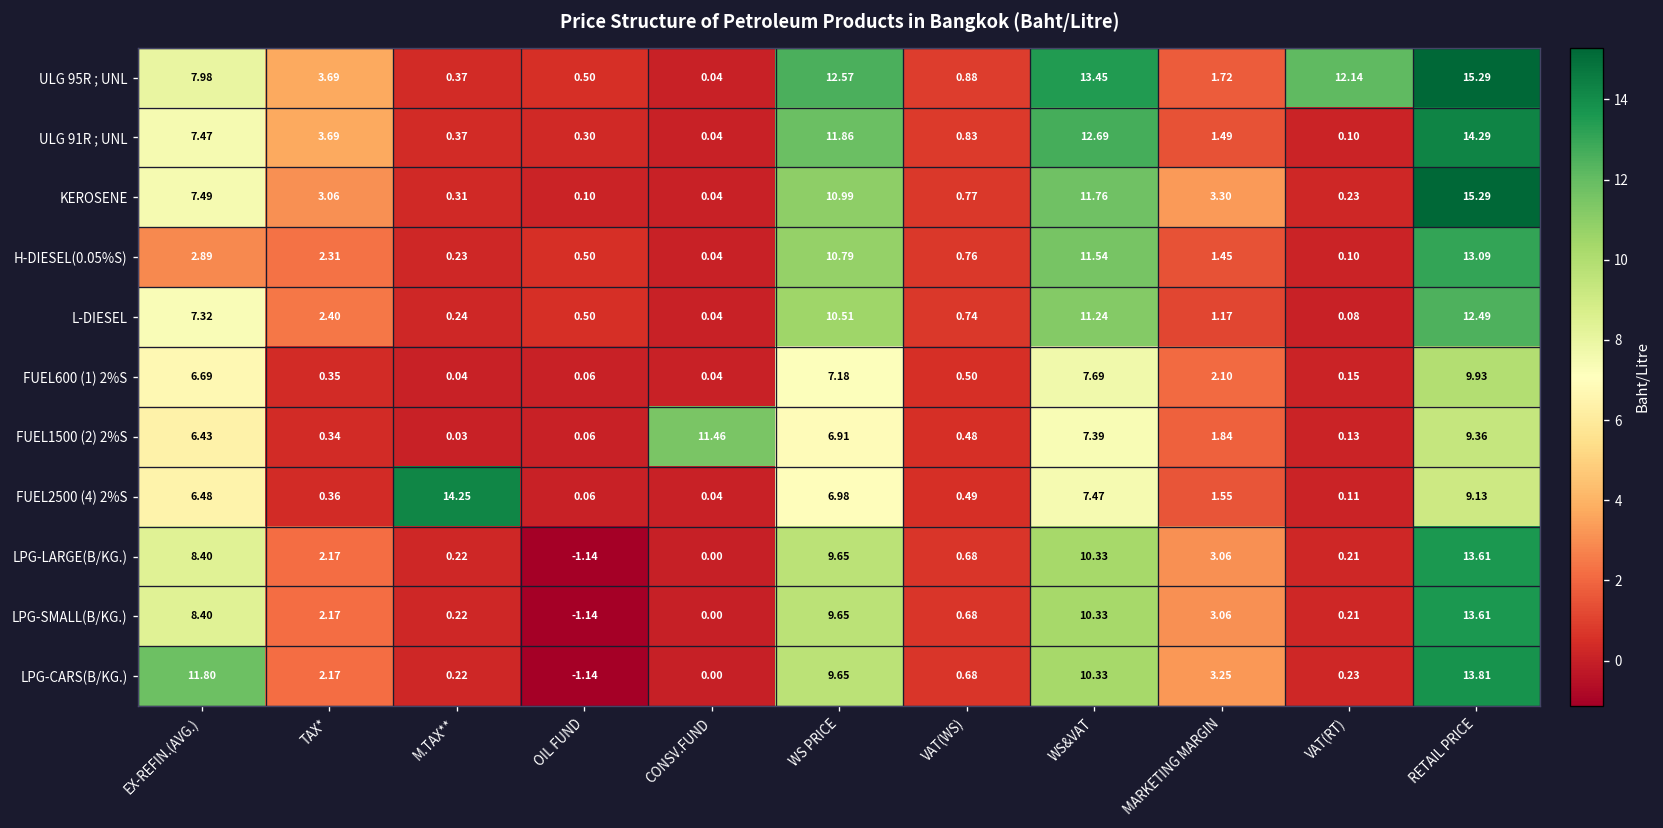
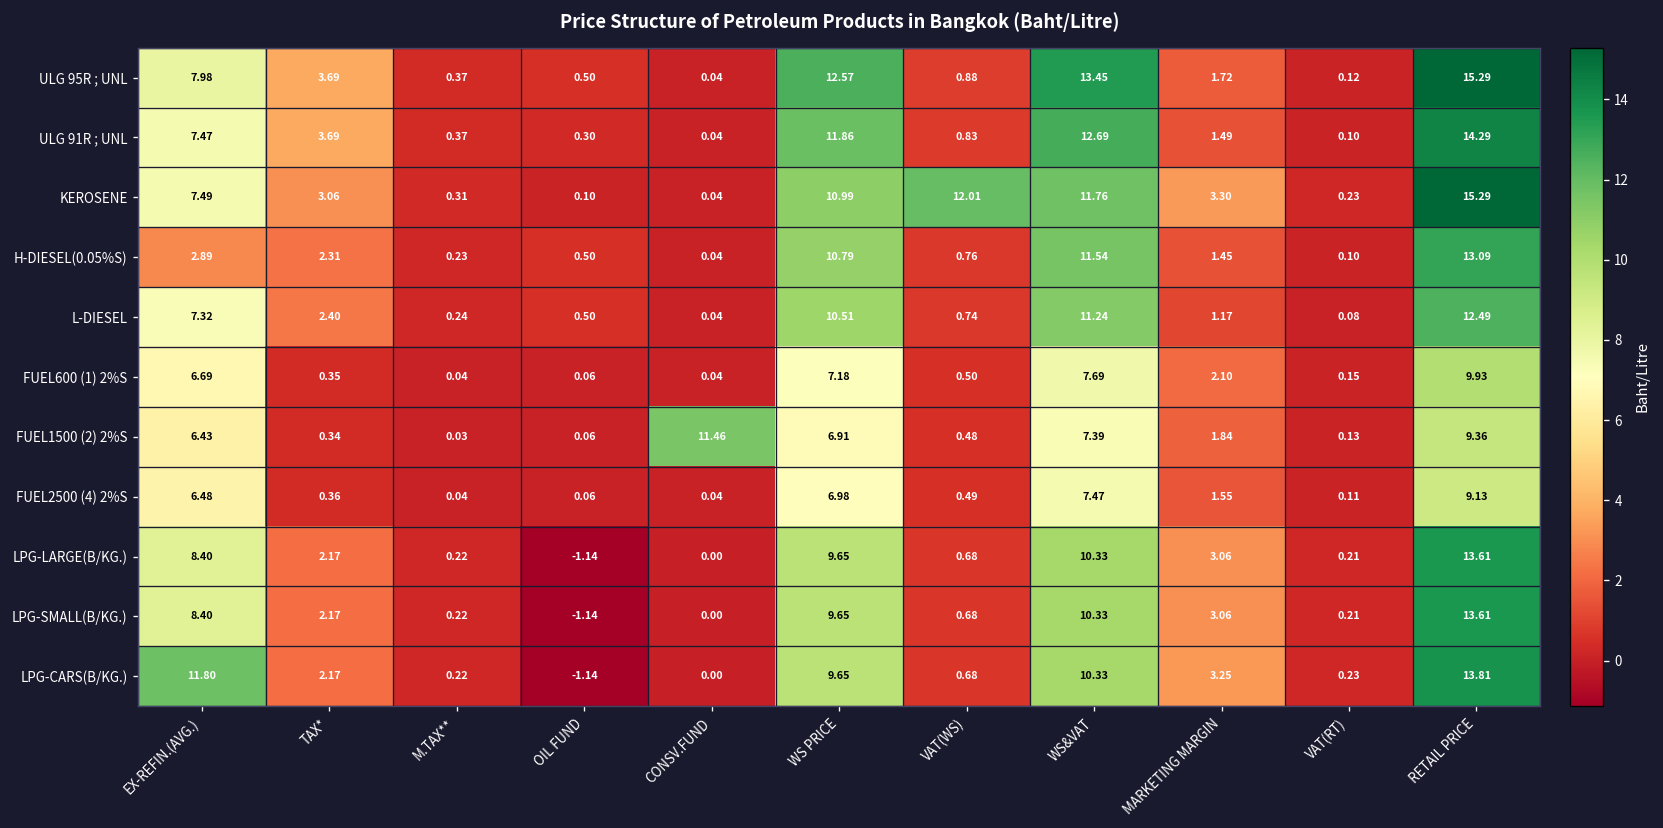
ULG 95R ; UNL, VAT(RT): 12.14 -> 0.12
KEROSENE, VAT(WS): 0.77 -> 12.01
FUEL2500 (4) 2%S, M.TAX**: 14.25 -> 0.04
